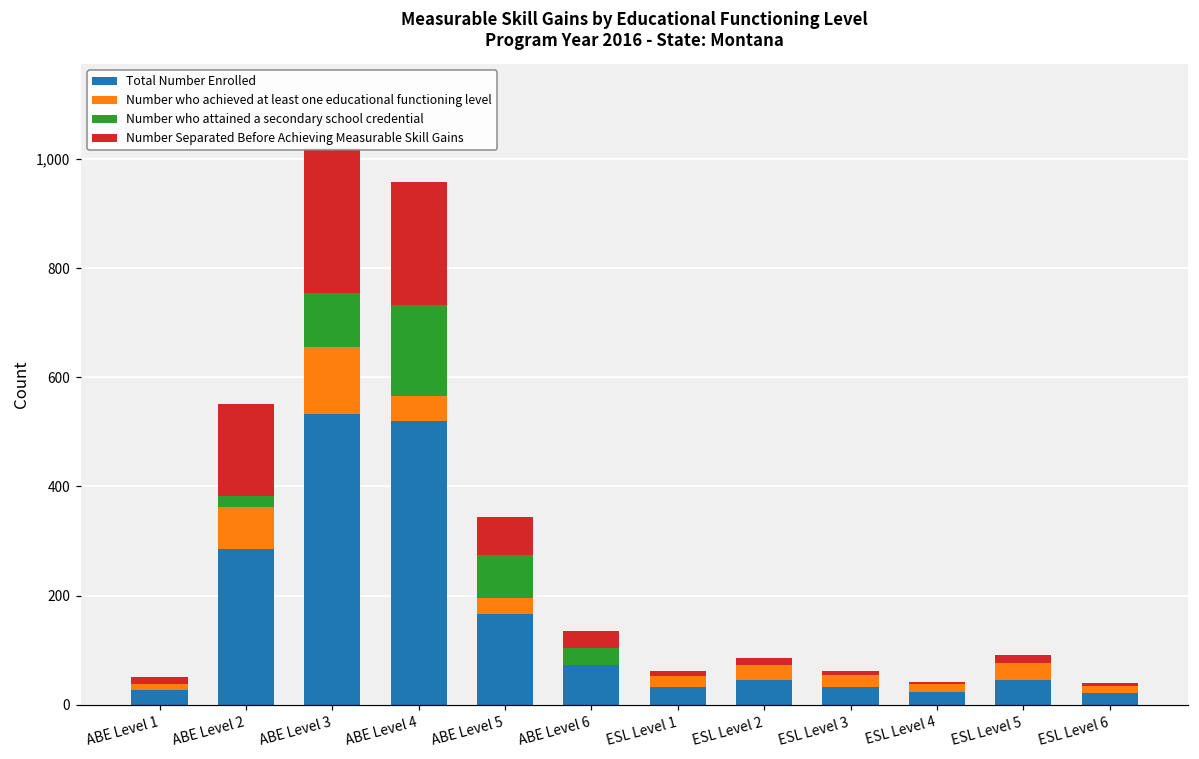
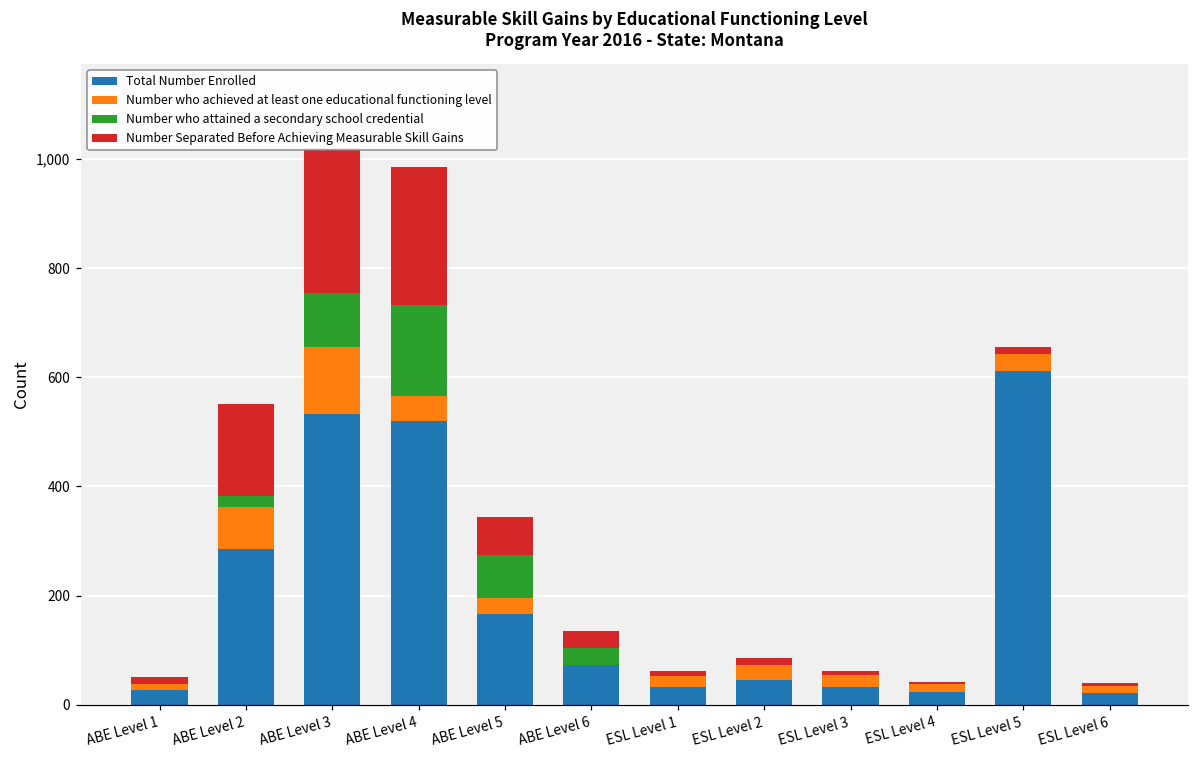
Number Separated Before Achieving Measurable Skill Gains, ABE Level 4: 230 -> 250
Total Number Enrolled, ESL Level 5: 50 -> 610
